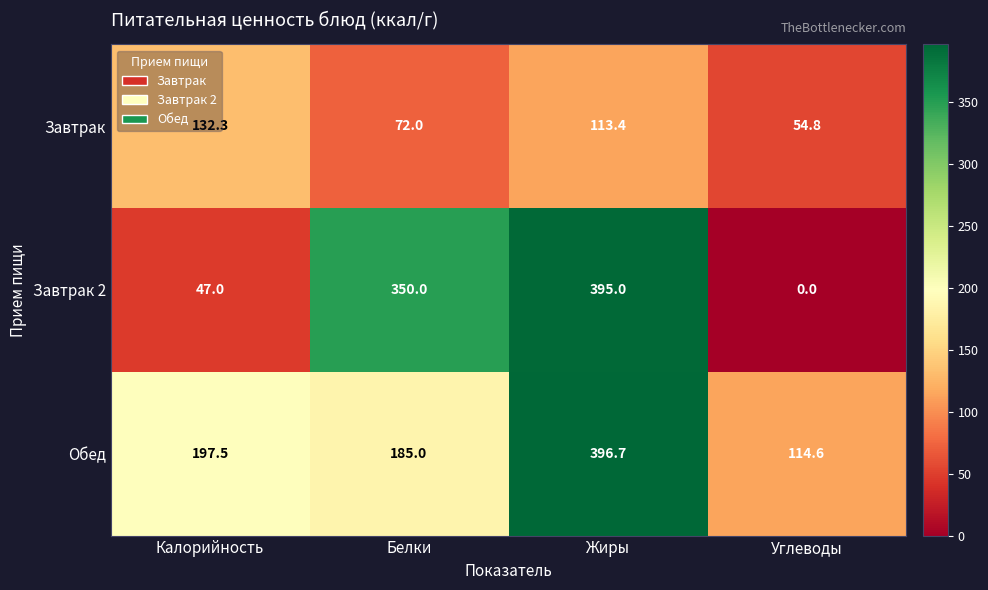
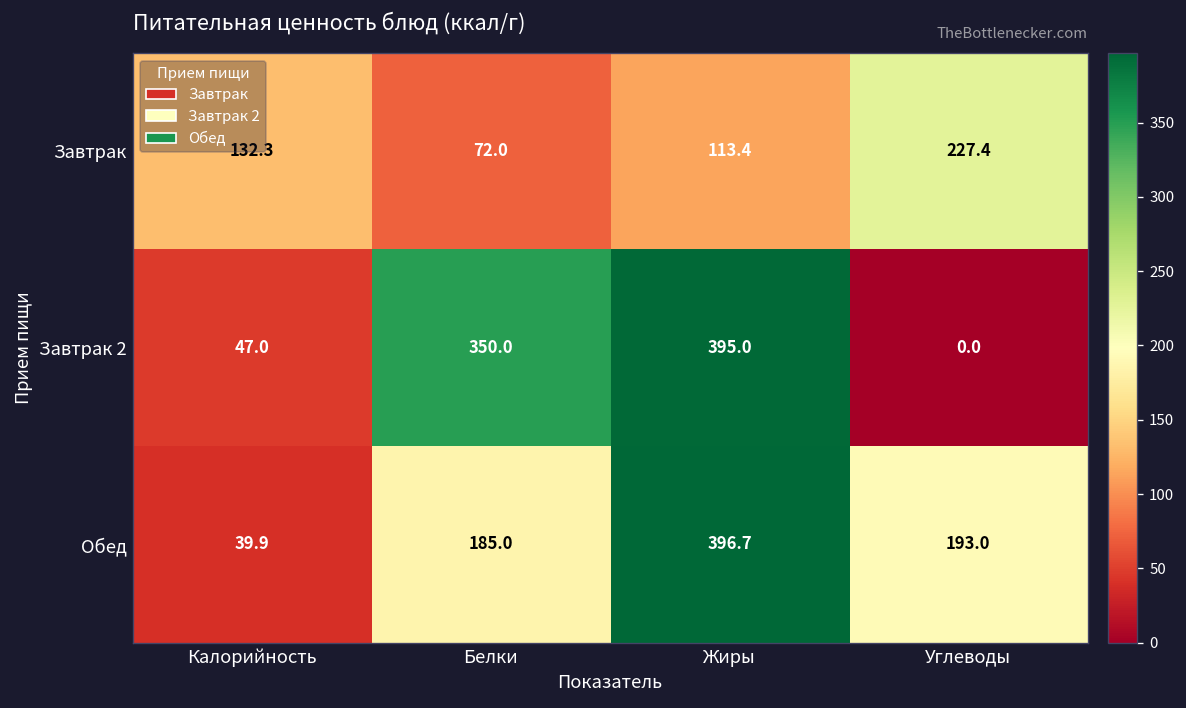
Завтрак, Углеводы: 54.8 -> 227.4
Обед, Калорийность: 197.5 -> 39.9
Обед, Углеводы: 114.6 -> 193.0
